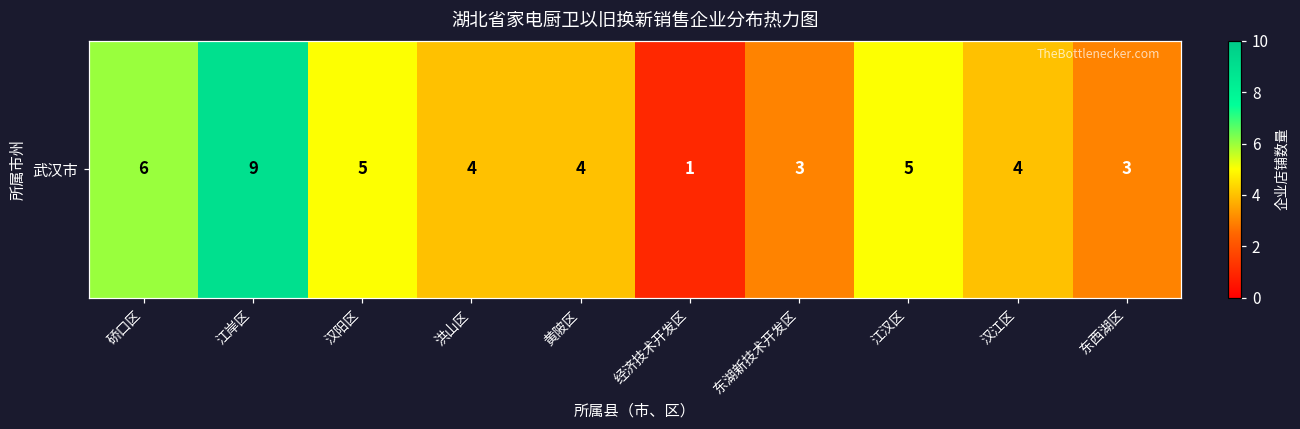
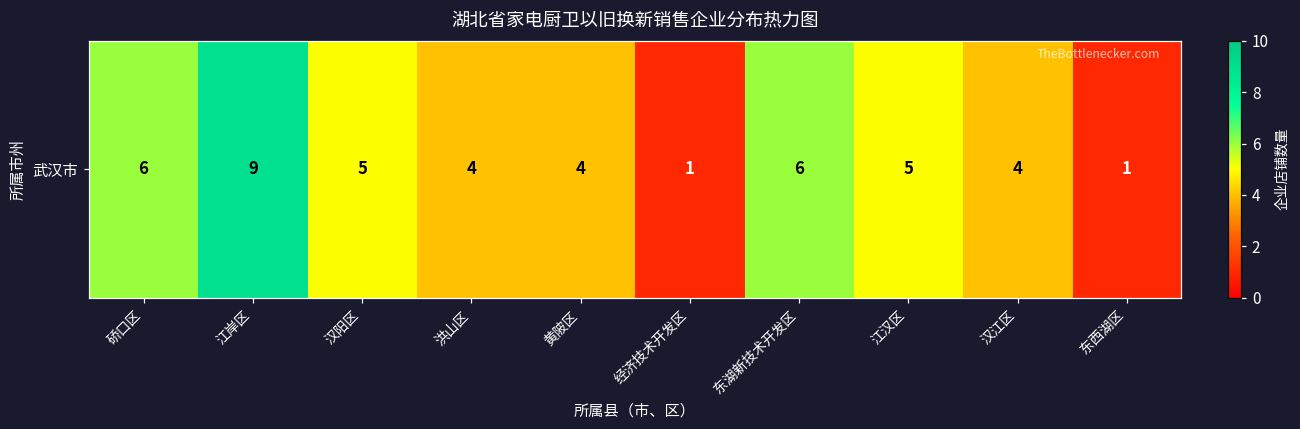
武汉市, 东湖新技术开发区: 3 -> 6
武汉市, 东西湖区: 3 -> 1
